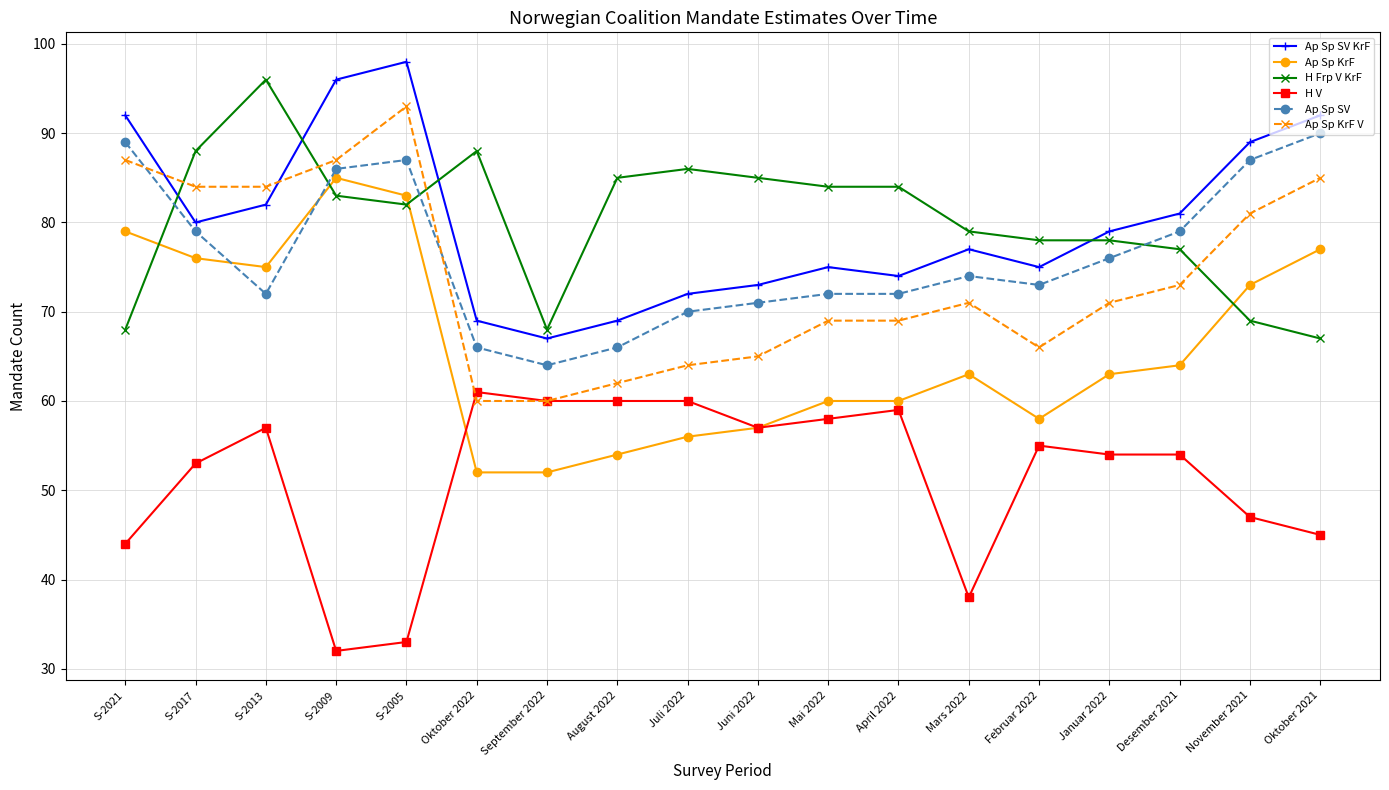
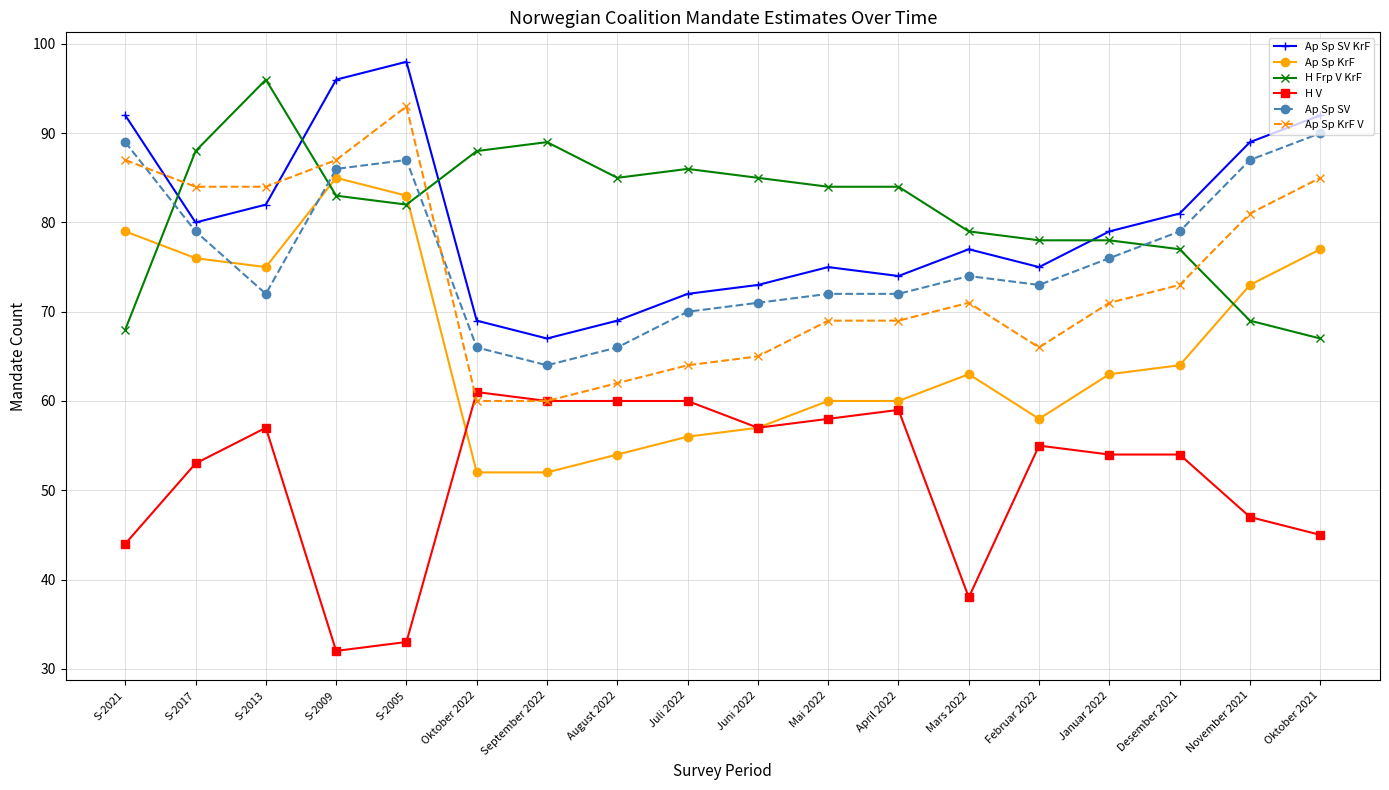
H Frp V KrF, September 2022: 68 -> 89
